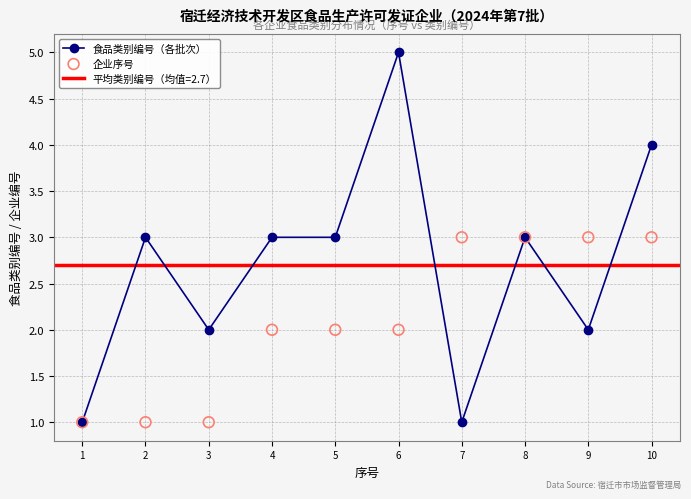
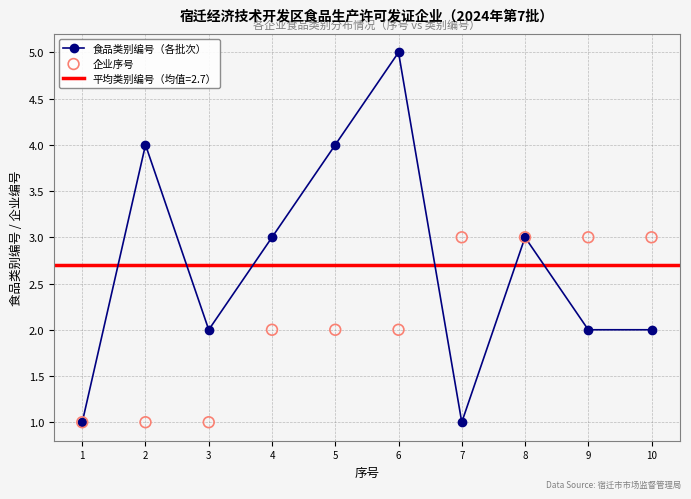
食品类别编号（各批次）, 2: 3 -> 4
食品类别编号（各批次）, 5: 3 -> 4
食品类别编号（各批次）, 10: 4 -> 2
